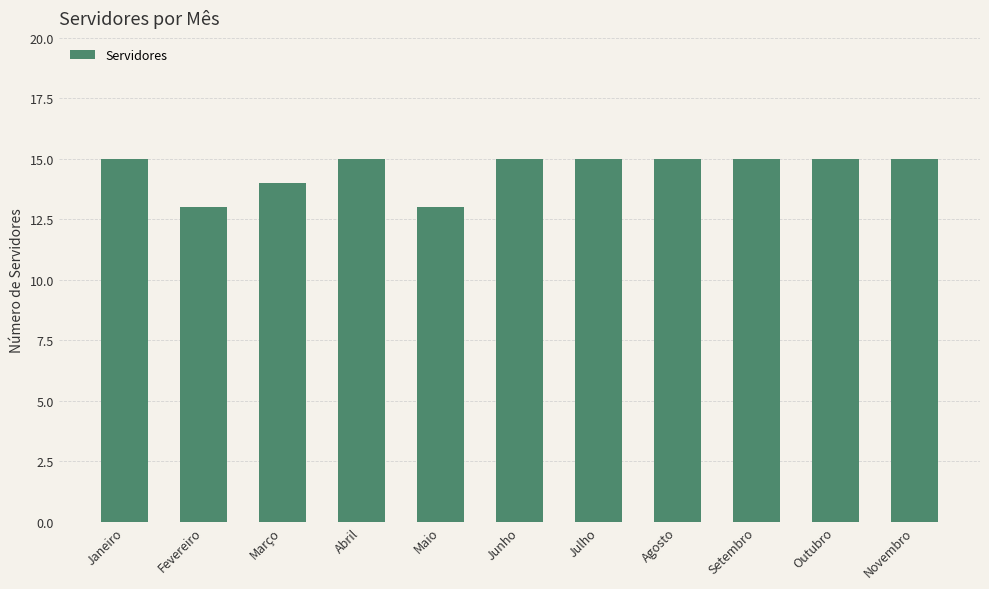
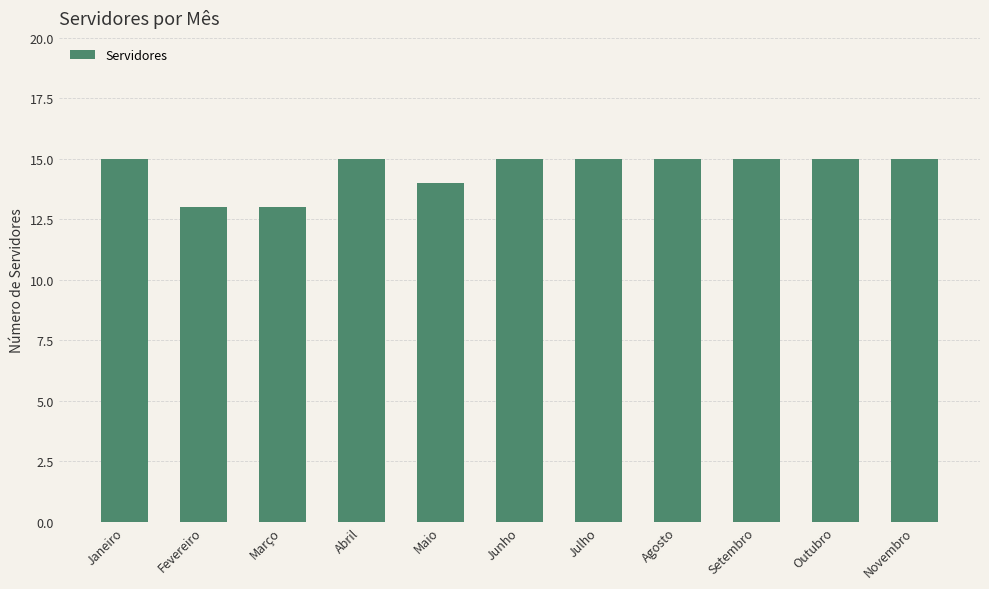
Março: 14 -> 13
Maio: 13 -> 14
